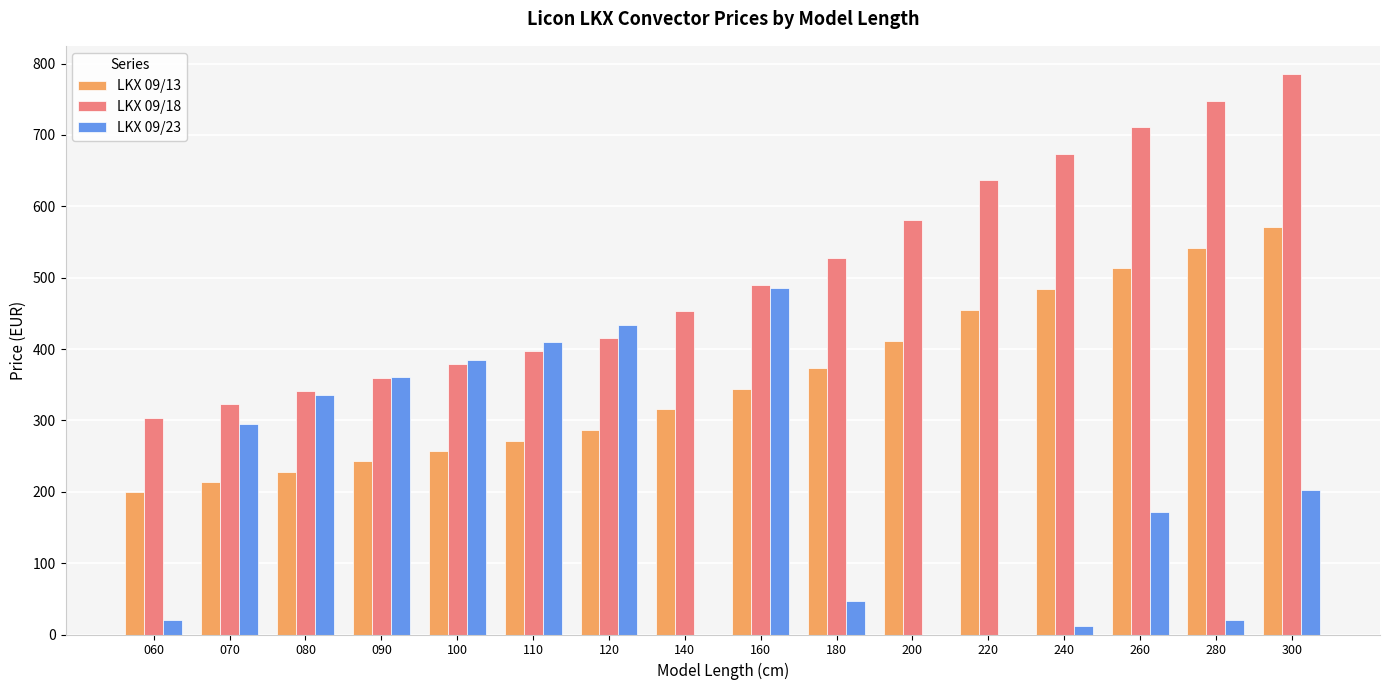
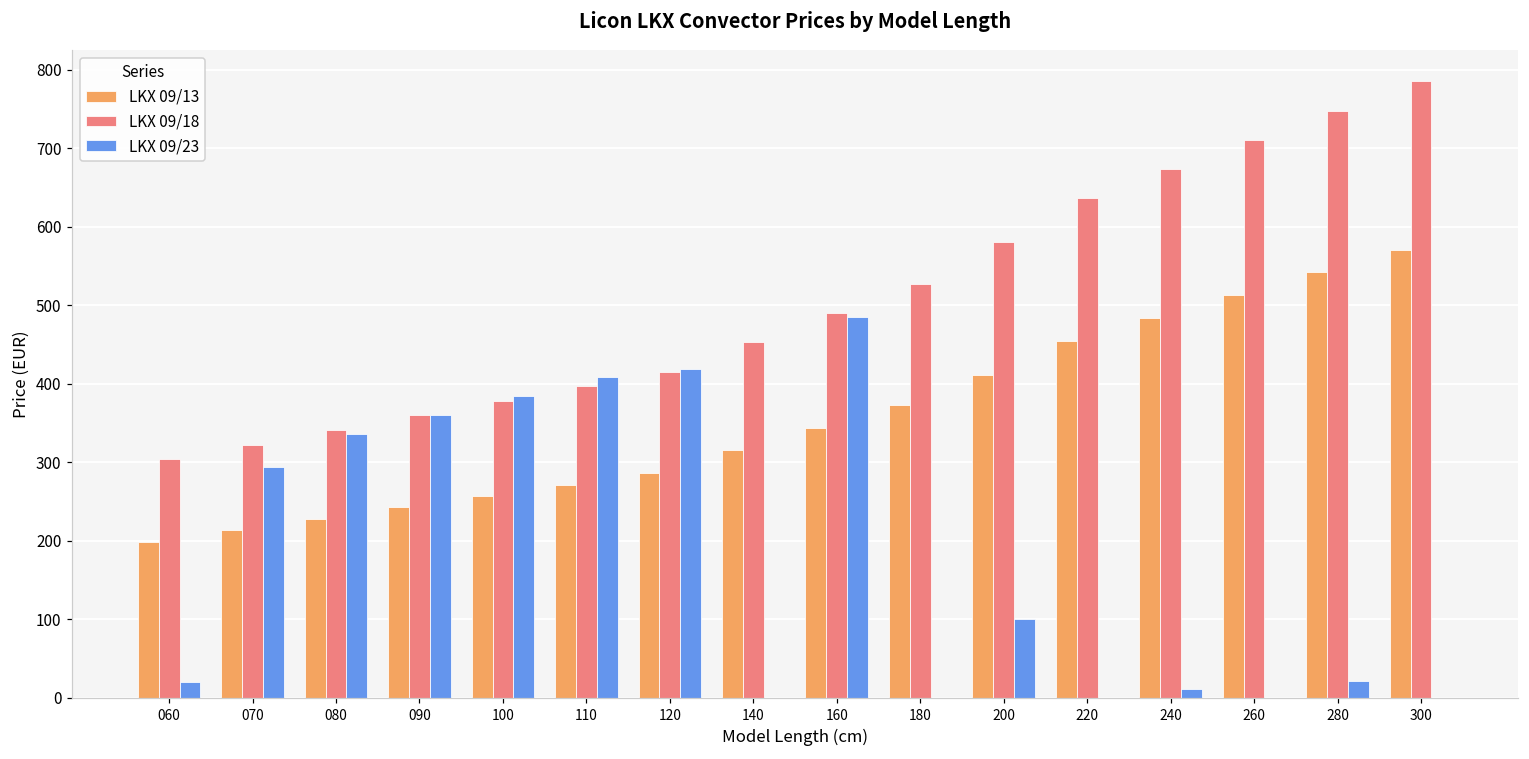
LKX 09/23, 120: 430 -> 420
LKX 09/23, 180: 50 -> 0
LKX 09/23, 200: 0 -> 100
LKX 09/23, 260: 170 -> 0
LKX 09/23, 300: 200 -> 0
